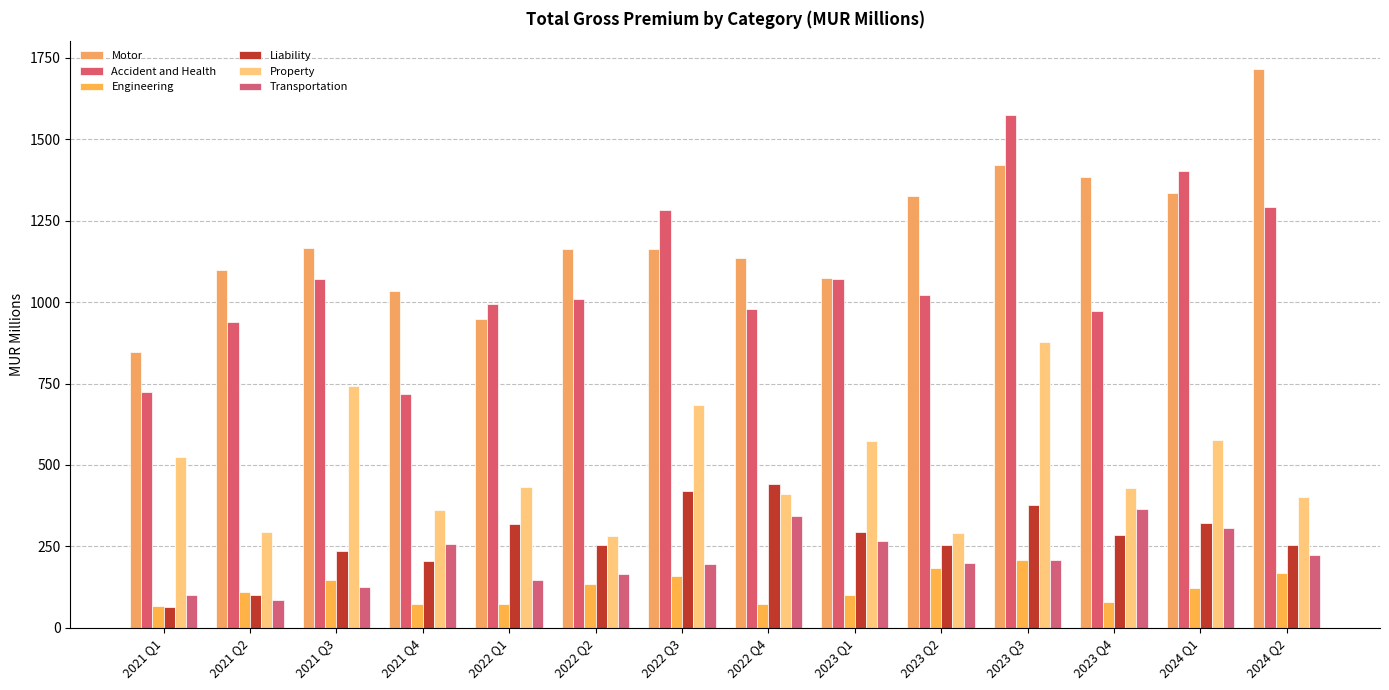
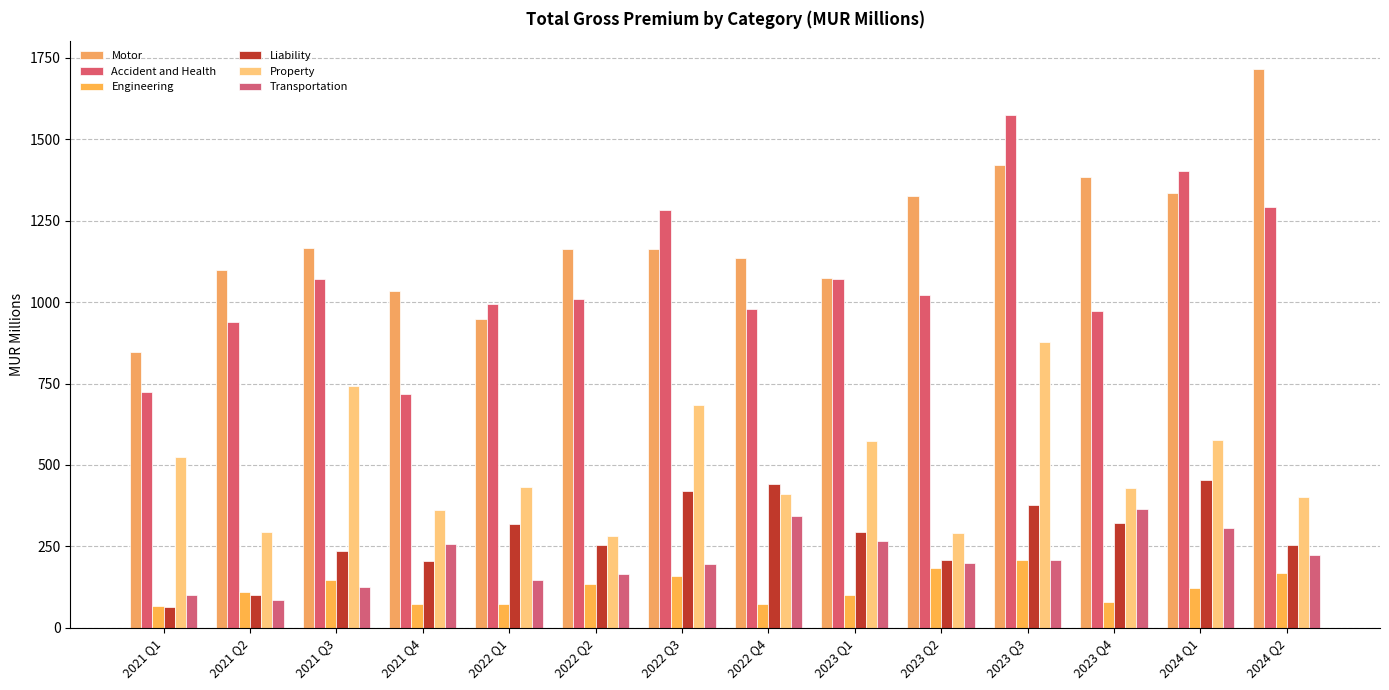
Liability, 2023 Q2: 250 -> 210
Liability, 2023 Q4: 290 -> 320
Liability, 2024 Q1: 320 -> 450
